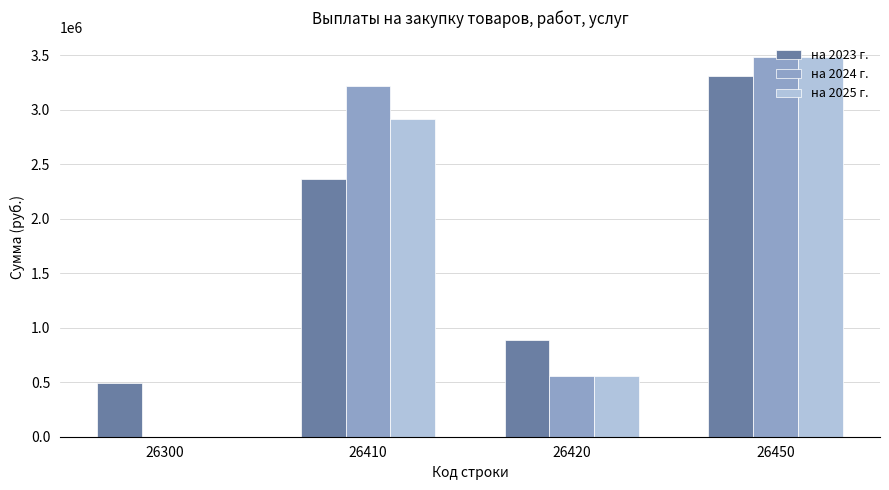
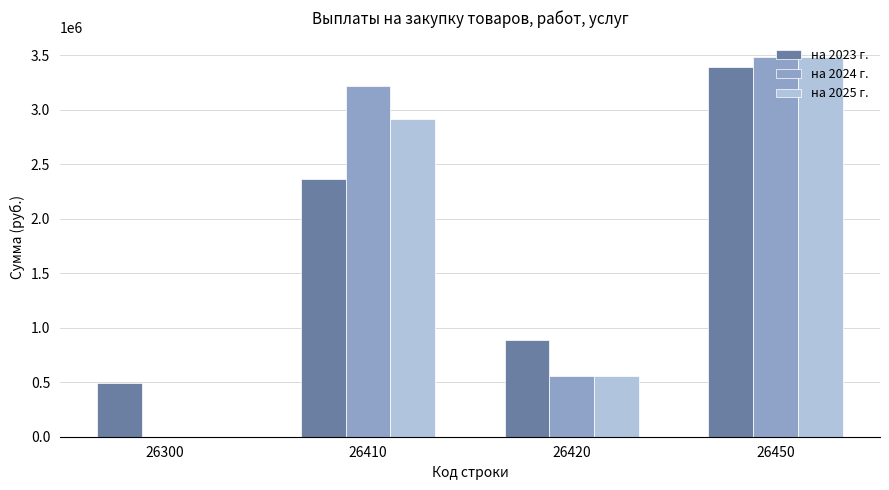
на 2023 г., 26450: 3320000 -> 3400000
